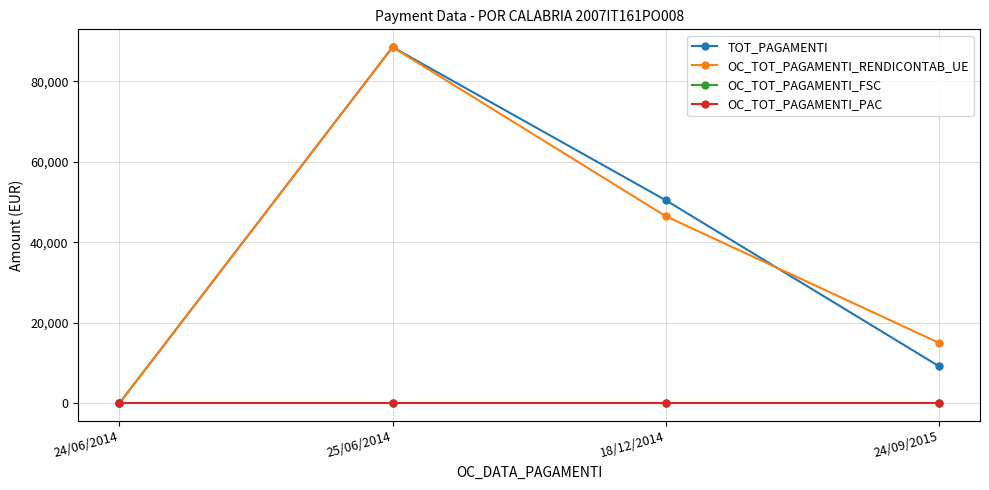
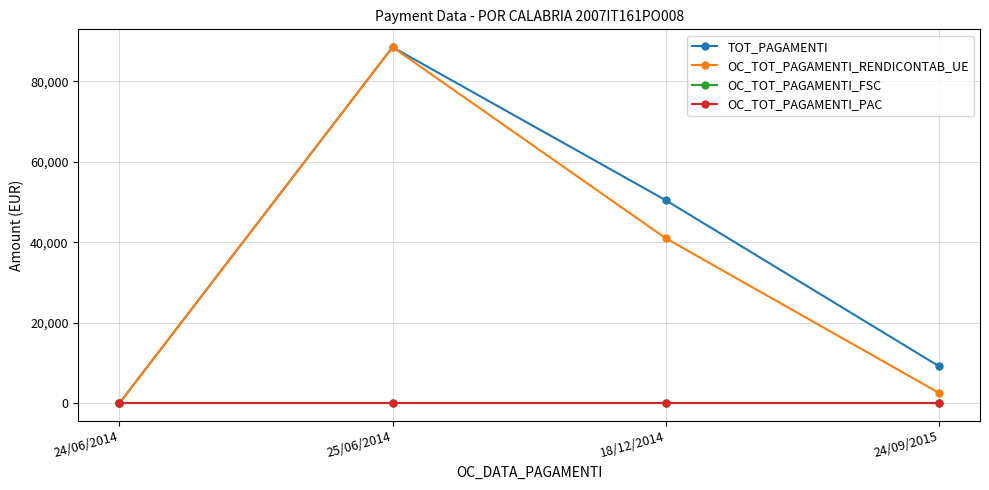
OC_TOT_PAGAMENTI_RENDICONTAB_UE, 18/12/2014: 46,000 -> 41,000
OC_TOT_PAGAMENTI_RENDICONTAB_UE, 24/09/2015: 15,000 -> 3,000
